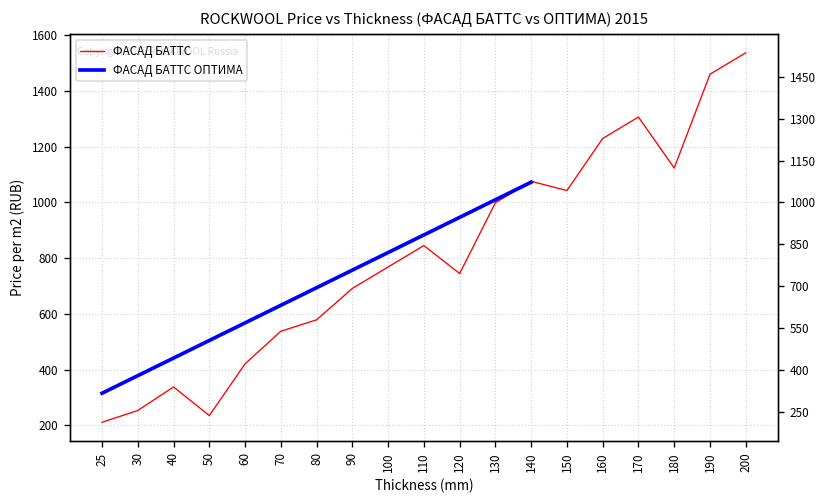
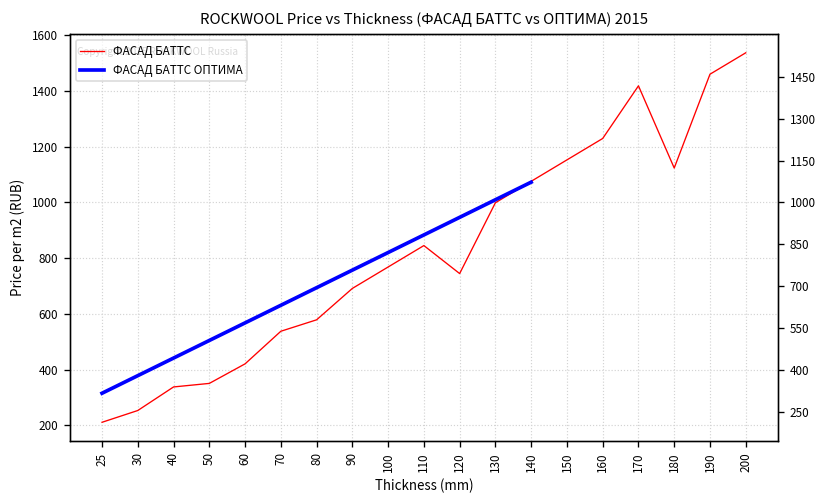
ФАСАД БАТТС, 50: 240 -> 350
ФАСАД БАТТС, 150: 1040 -> 1150
ФАСАД БАТТС, 170: 1310 -> 1420
